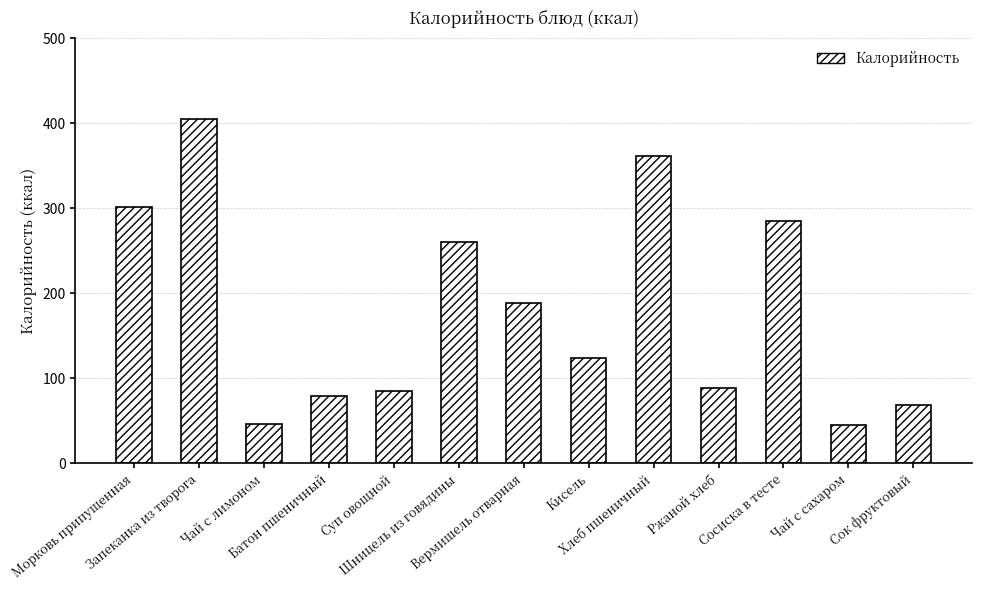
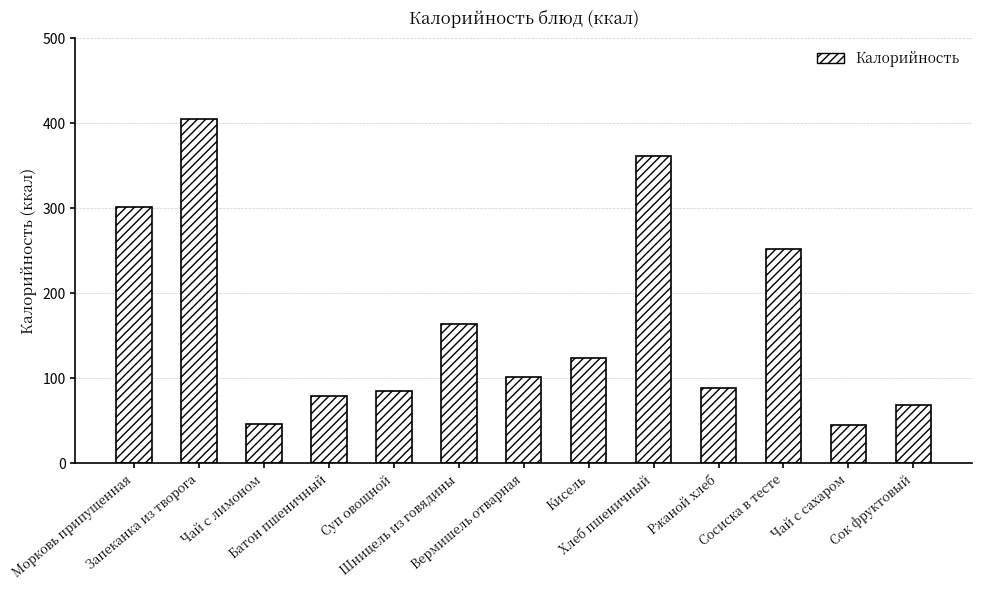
Шницель из говядины: 260 -> 160
Вермишель отварная: 190 -> 100
Сосиска в тесте: 290 -> 250
